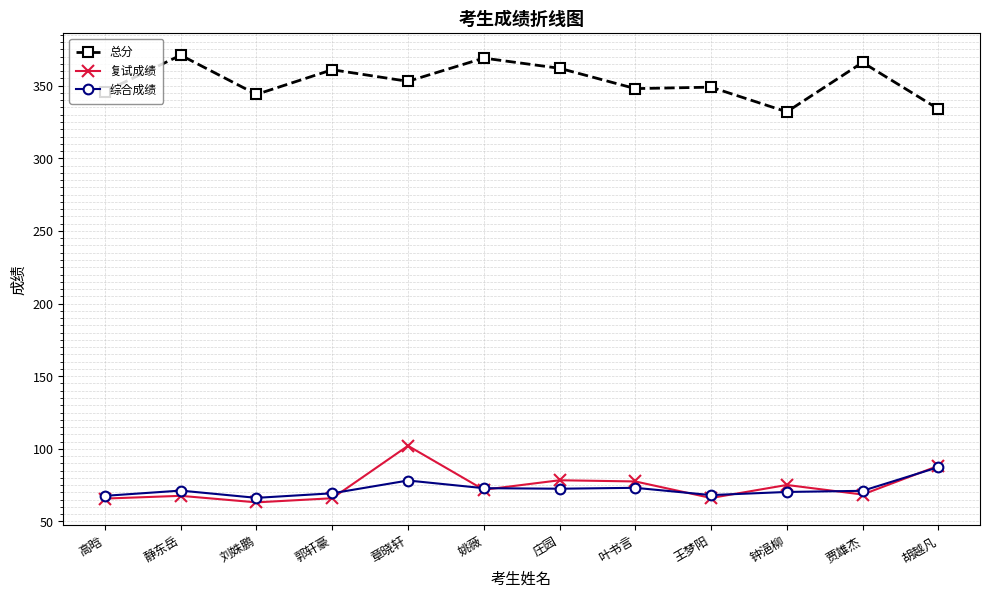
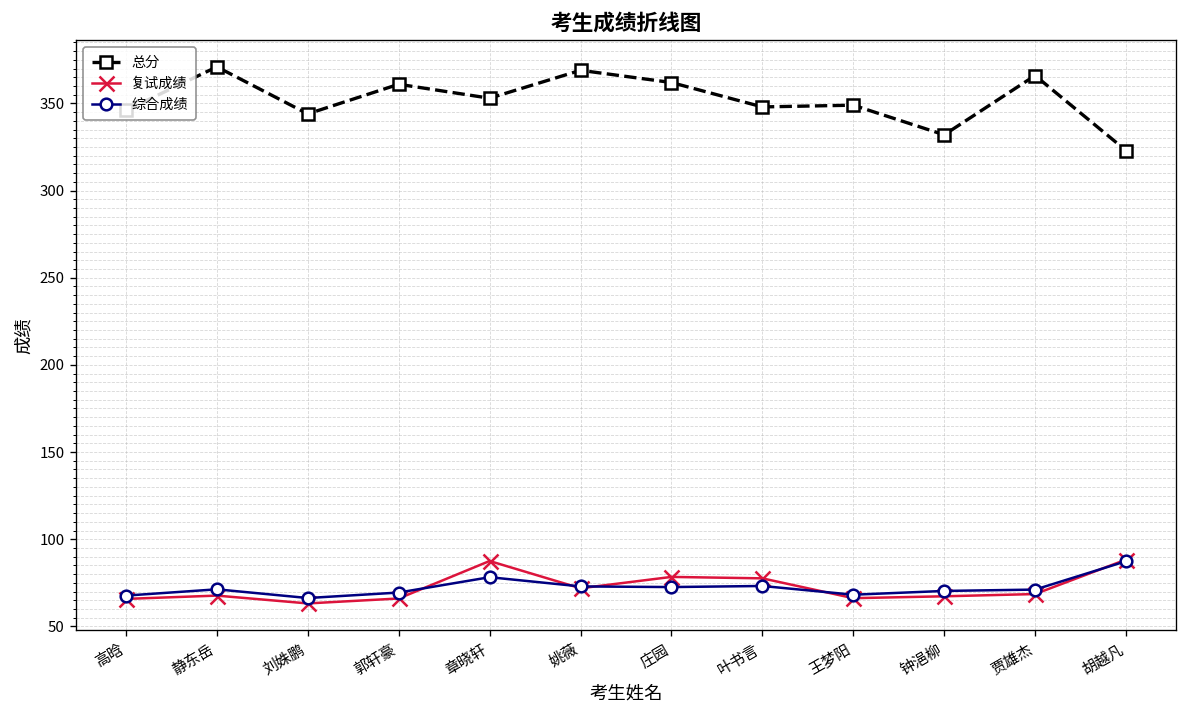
复试成绩, 章晓轩: 102 -> 88
复试成绩, 钟浥柳: 75 -> 67
总分, 胡越凡: 334 -> 323
